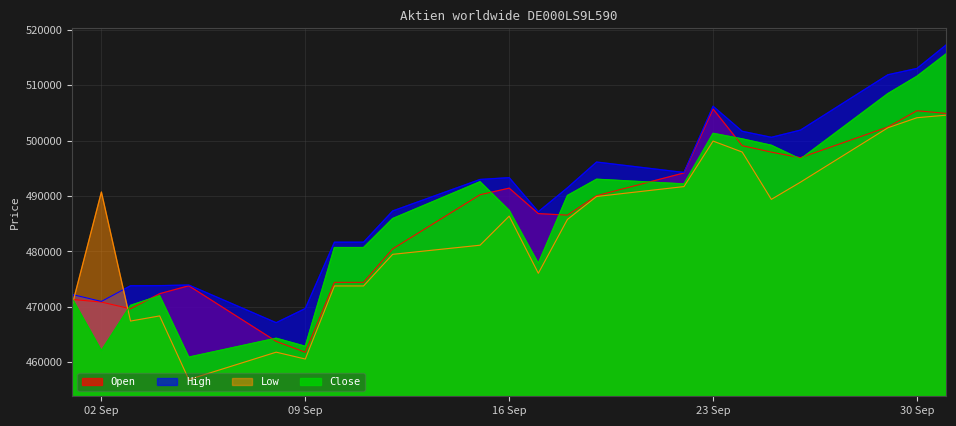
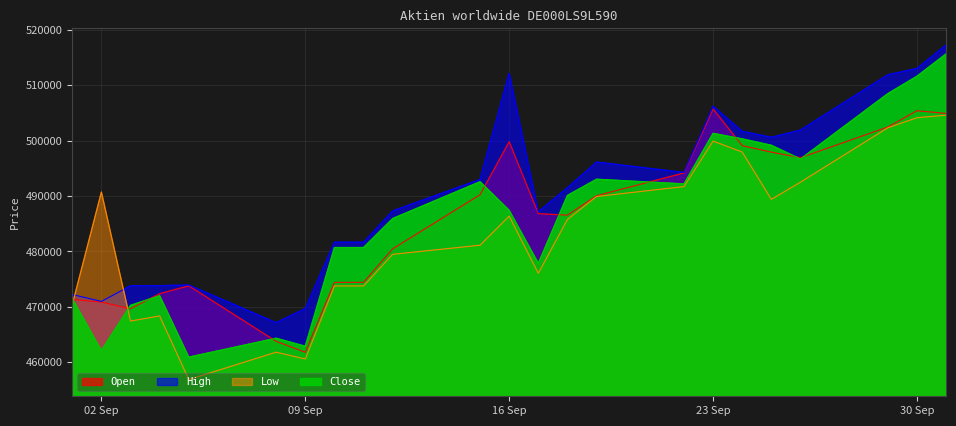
Open, 16 Sep: 491000 -> 500000
High, 16 Sep: 493000 -> 512000
